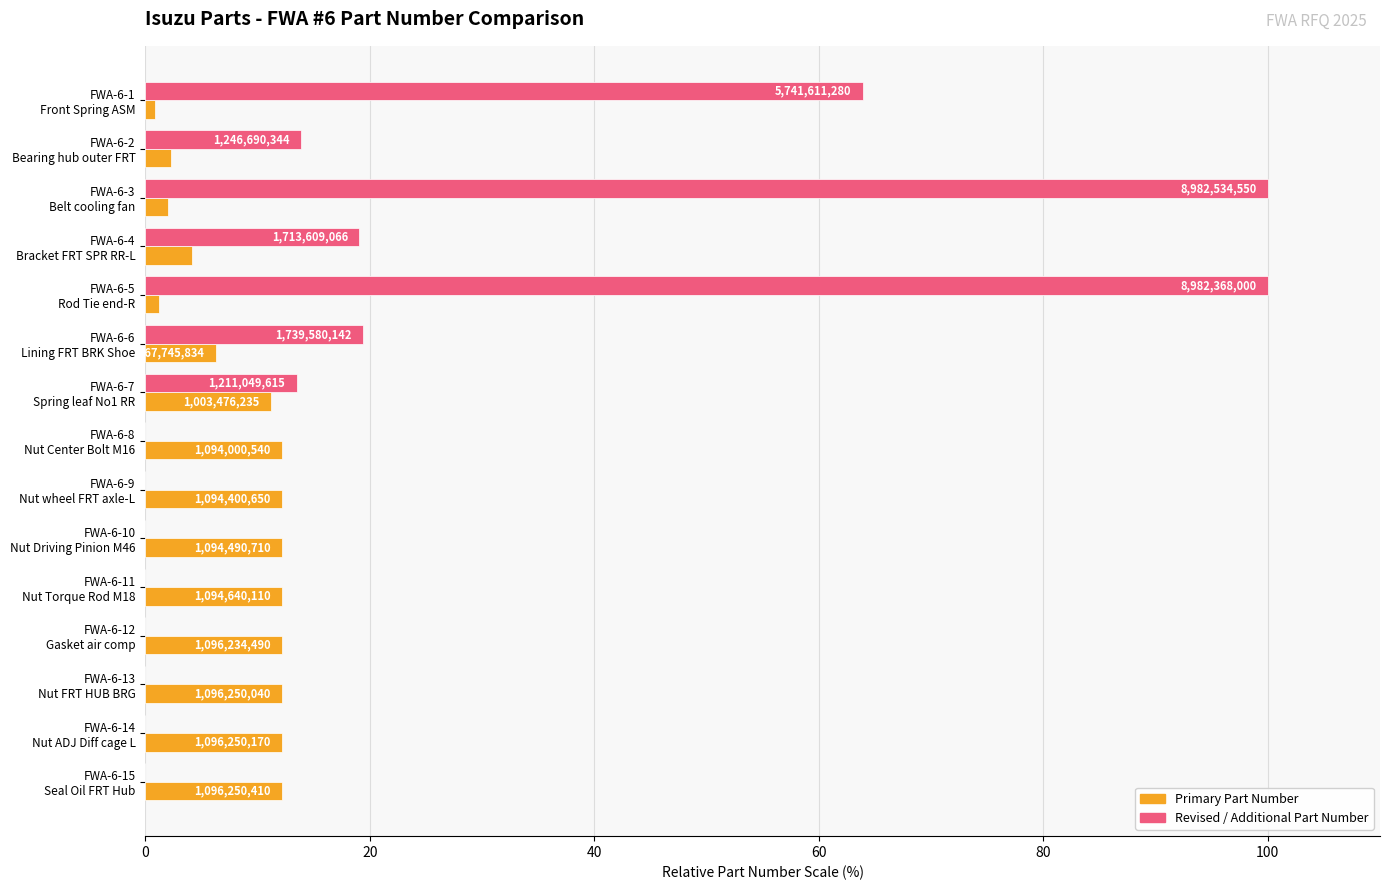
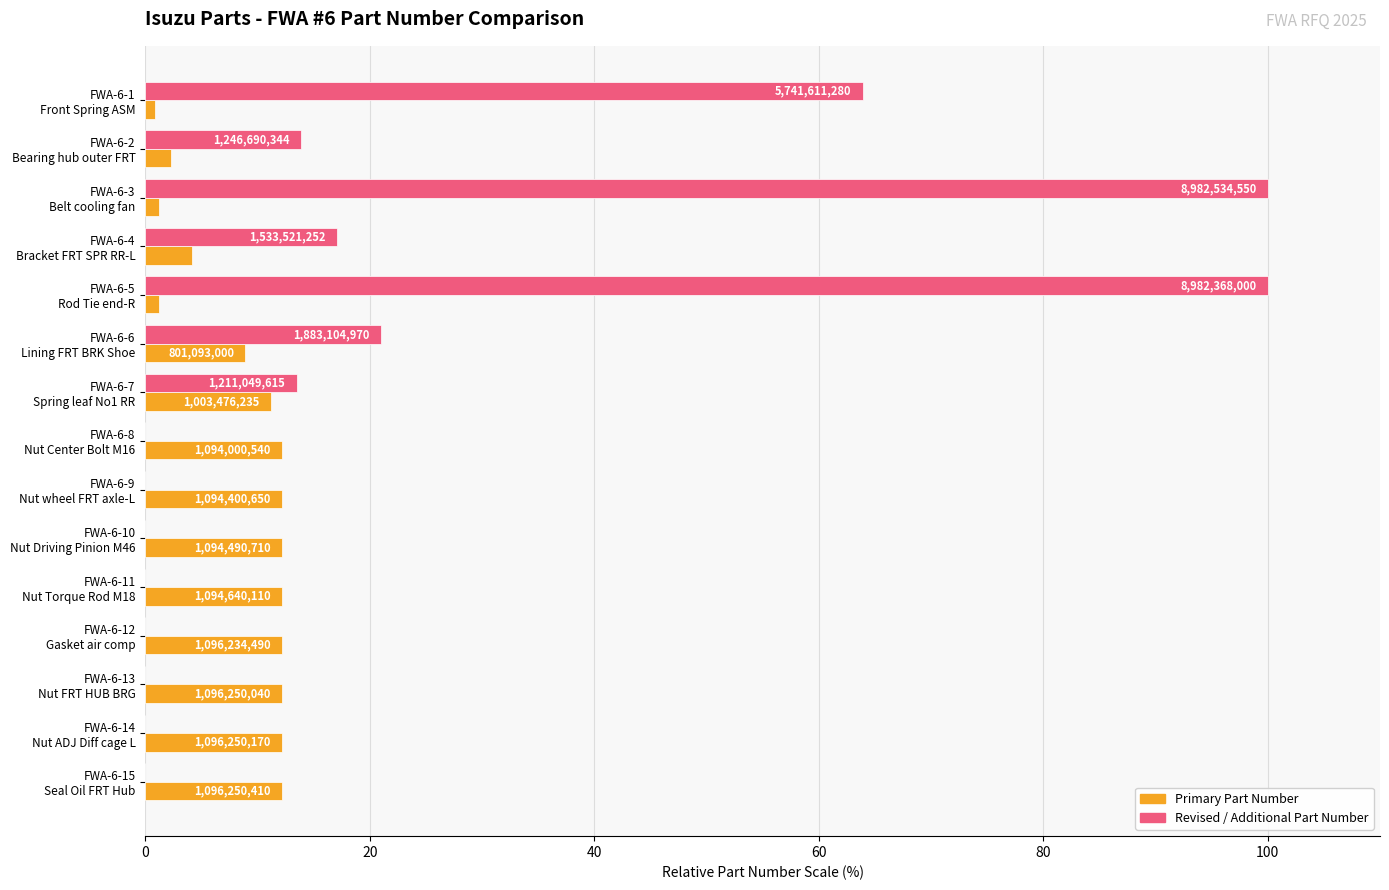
Primary Part Number, FWA-6-3 Belt cooling fan: 2.0 -> 1.3
Revised / Additional Part Number, FWA-6-4 Bracket FRT SPR RR-L: 1,713,609,066 -> 1,533,521,252
Revised / Additional Part Number, FWA-6-6 Lining FRT BRK Shoe: 1,739,580,142 -> 1,883,104,970
Primary Part Number, FWA-6-6 Lining FRT BRK Shoe: 567,745,834 -> 801,093,000
